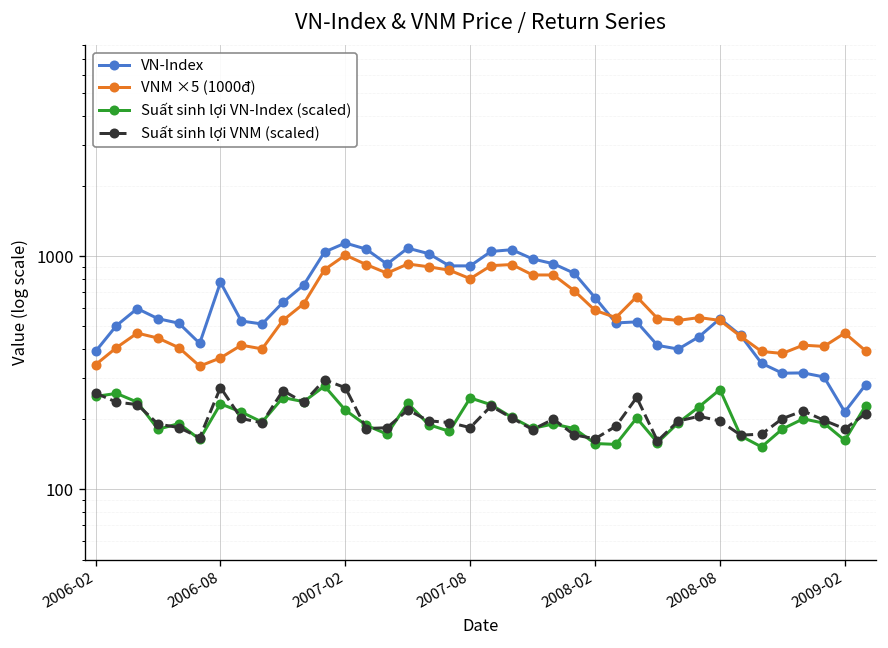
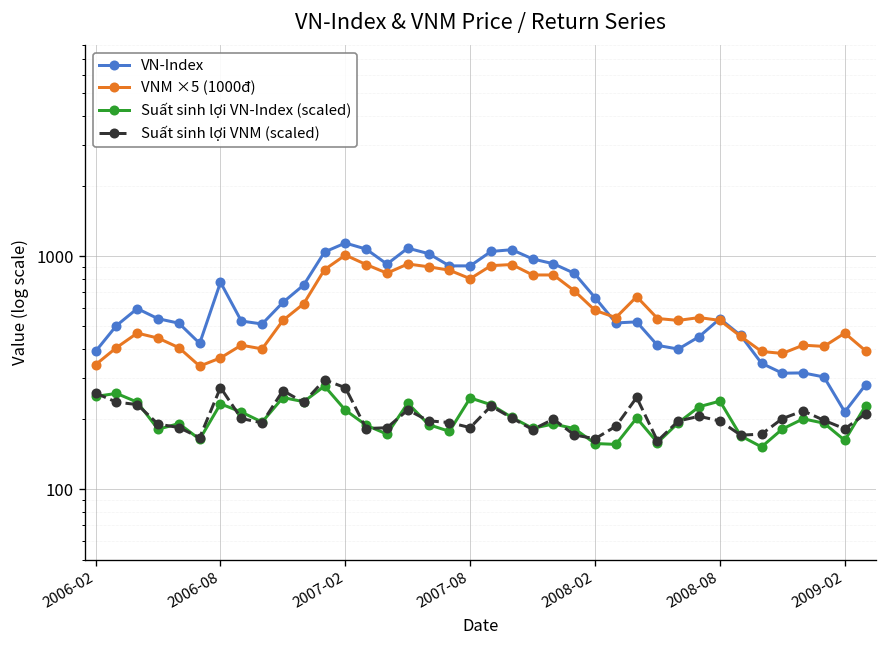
Suất sinh lợi VN-Index (scaled), 2008-08: 270 -> 240
